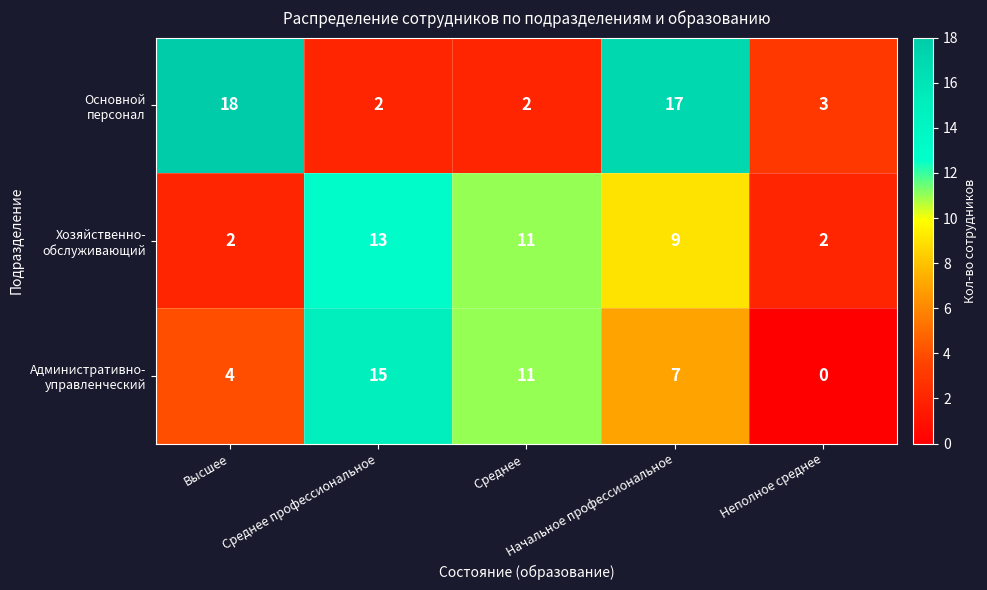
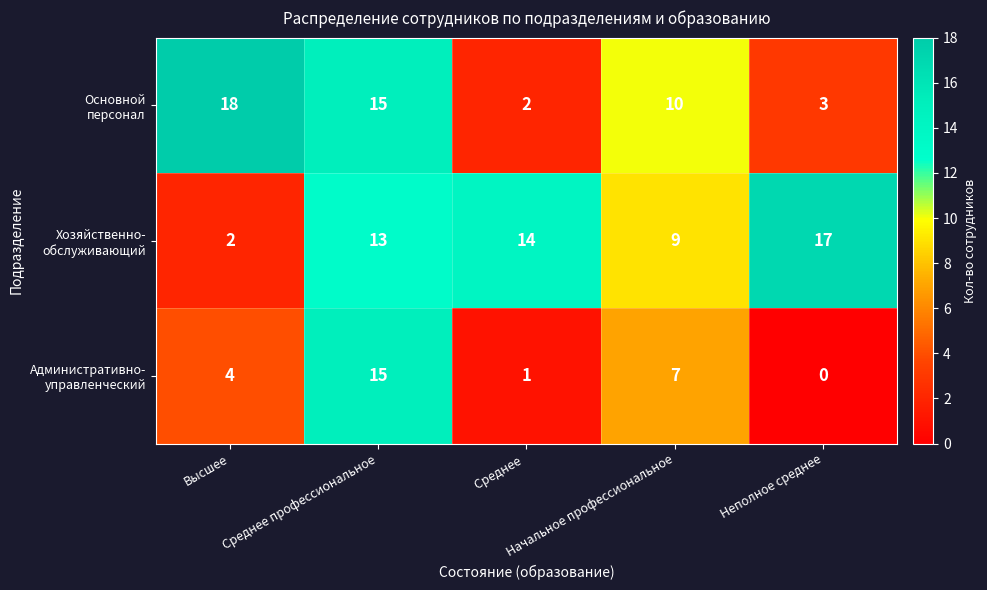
Основной персонал, Среднее профессиональное: 2 -> 15
Основной персонал, Начальное профессиональное: 17 -> 10
Хозяйственно- обслуживающий, Среднее: 11 -> 14
Хозяйственно- обслуживающий, Неполное среднее: 2 -> 17
Административно- управленческий, Среднее: 11 -> 1
